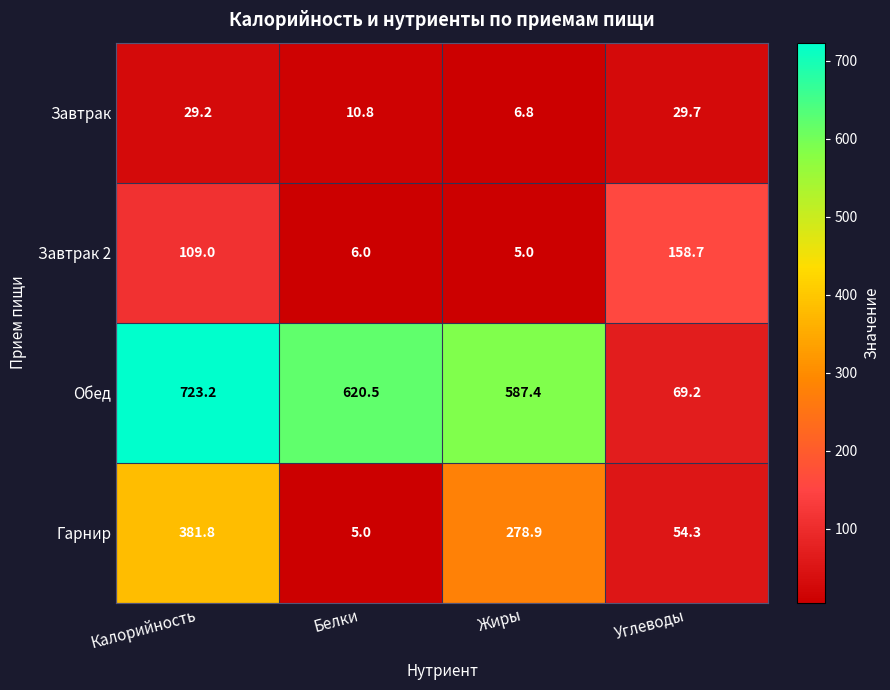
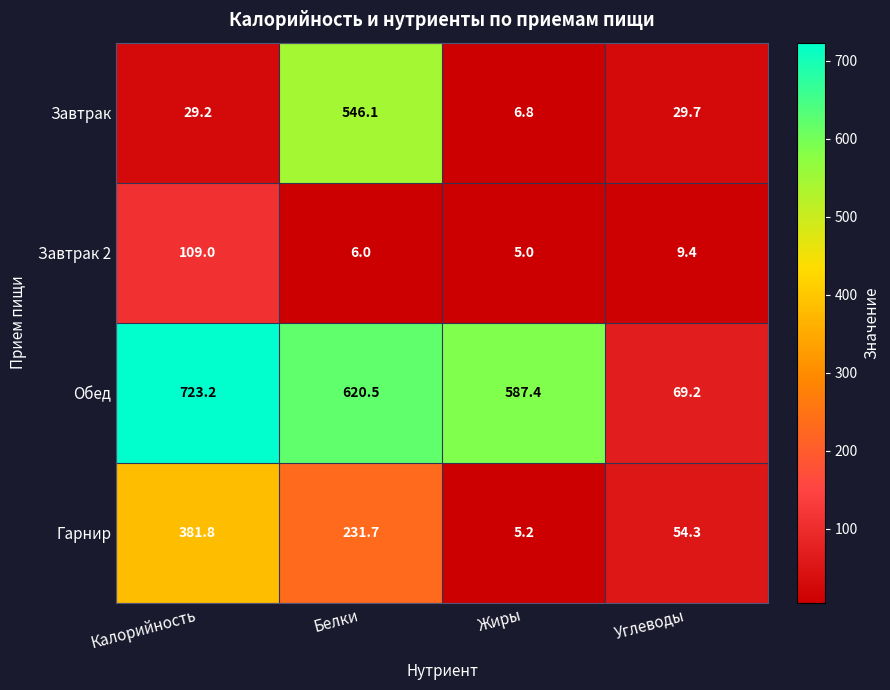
Завтрак, Белки: 10.8 -> 546.1
Завтрак 2, Углеводы: 158.7 -> 9.4
Гарнир, Белки: 5.0 -> 231.7
Гарнир, Жиры: 278.9 -> 5.2
